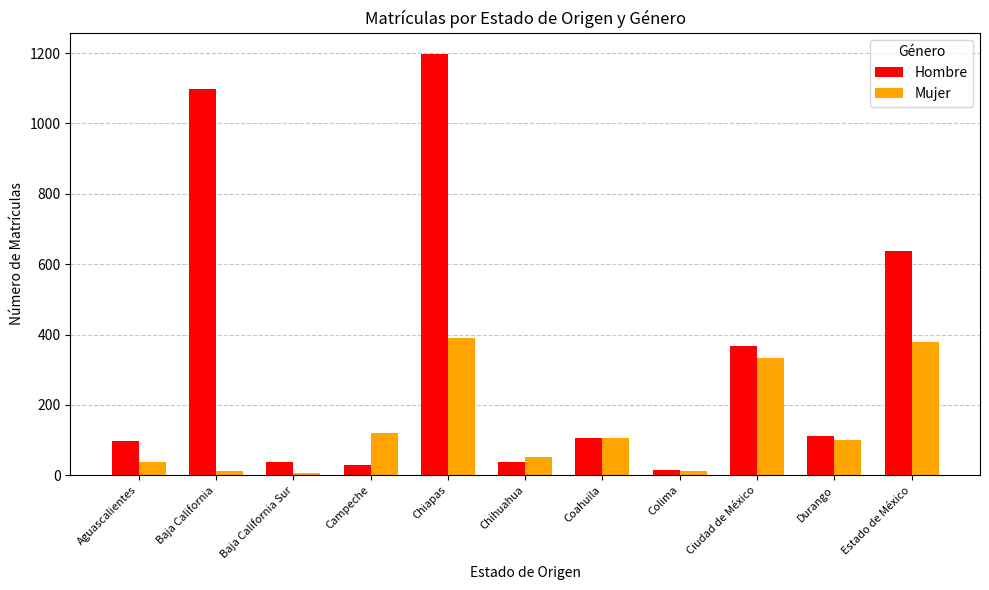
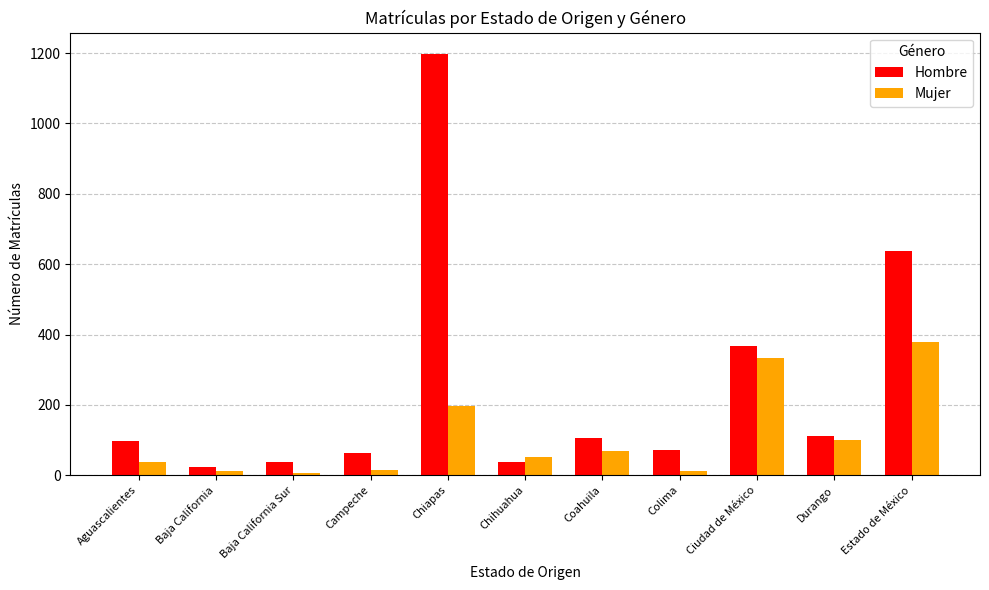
Hombre, Baja California: 1100 -> 20
Hombre, Campeche: 30 -> 60
Mujer, Campeche: 120 -> 20
Mujer, Chiapas: 390 -> 200
Mujer, Coahuila: 110 -> 70
Hombre, Colima: 10 -> 70
